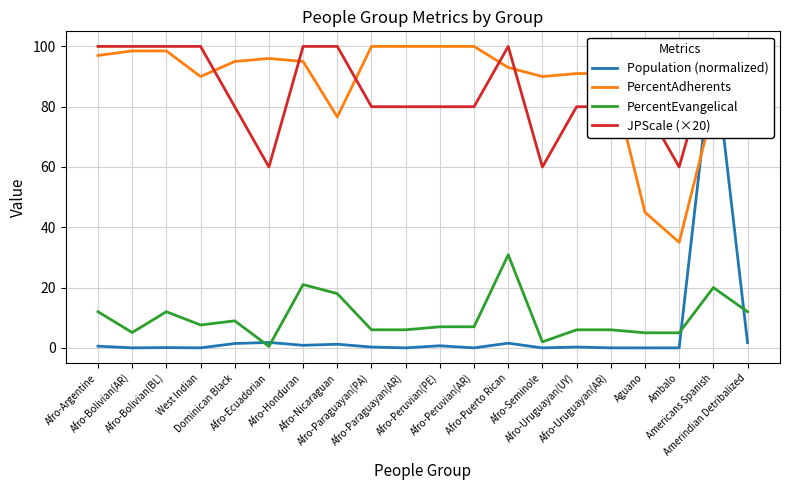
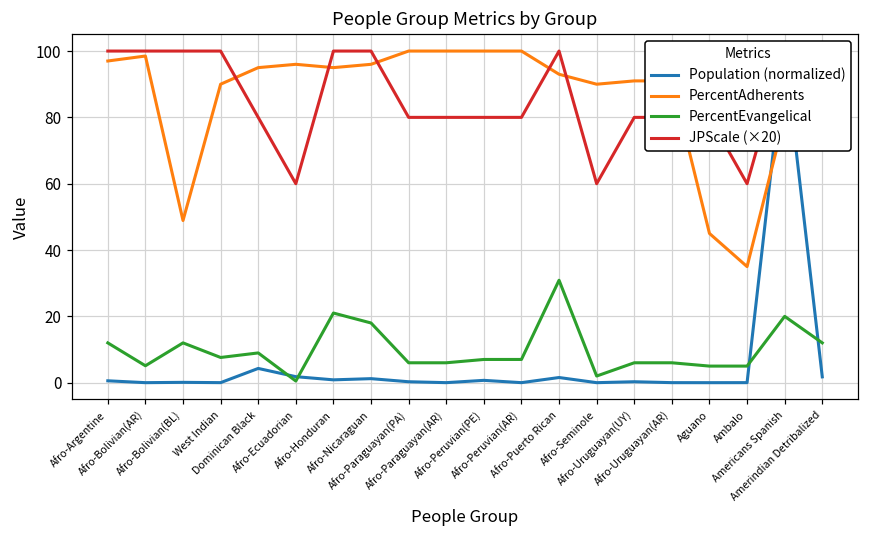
PercentAdherents, Afro-Bolivian(BL): 99 -> 49
Population (normalized), Dominican Black: 1 -> 4
PercentAdherents, Afro-Nicaraguan: 77 -> 96
